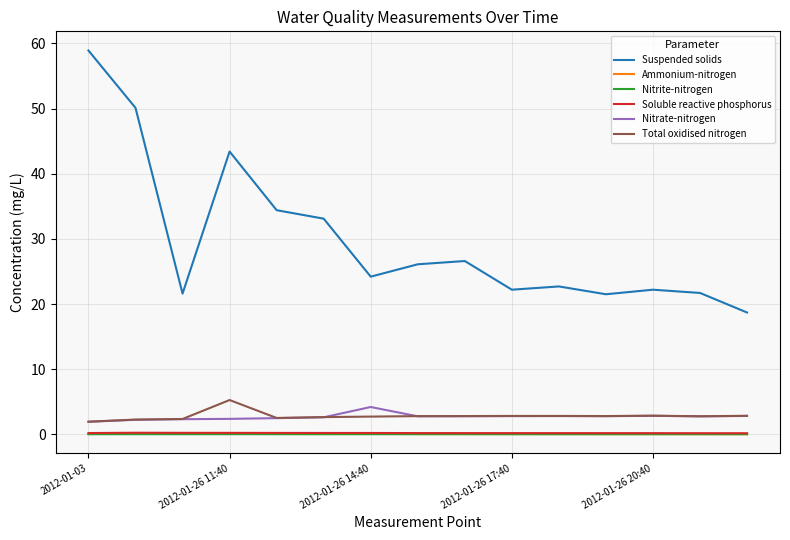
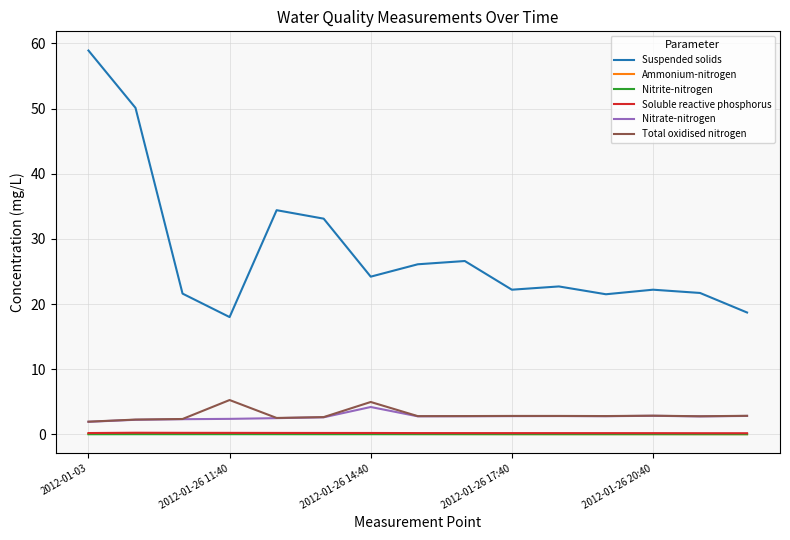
Suspended solids, 2012-01-26 11:40: 43 -> 18
Total oxidised nitrogen, 2012-01-26 14:40: 3 -> 5
